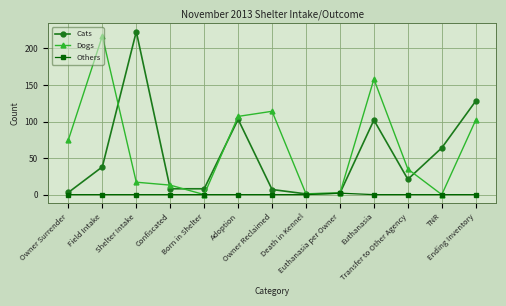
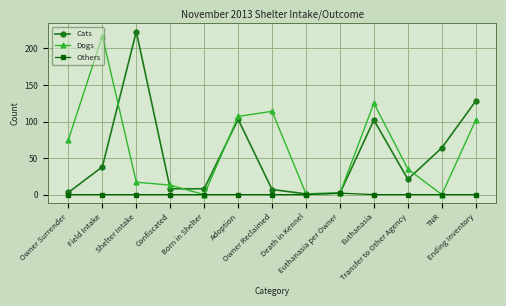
Dogs, Euthanasia: 160 -> 130
